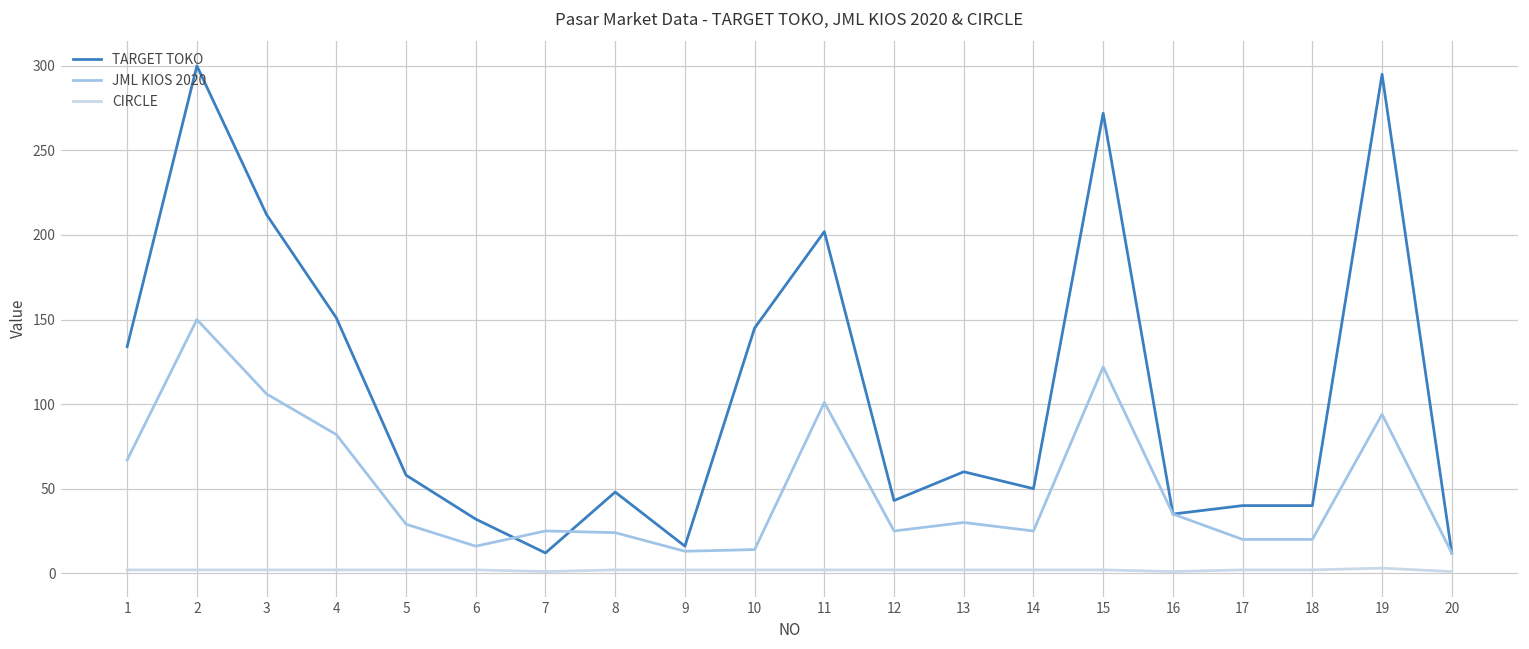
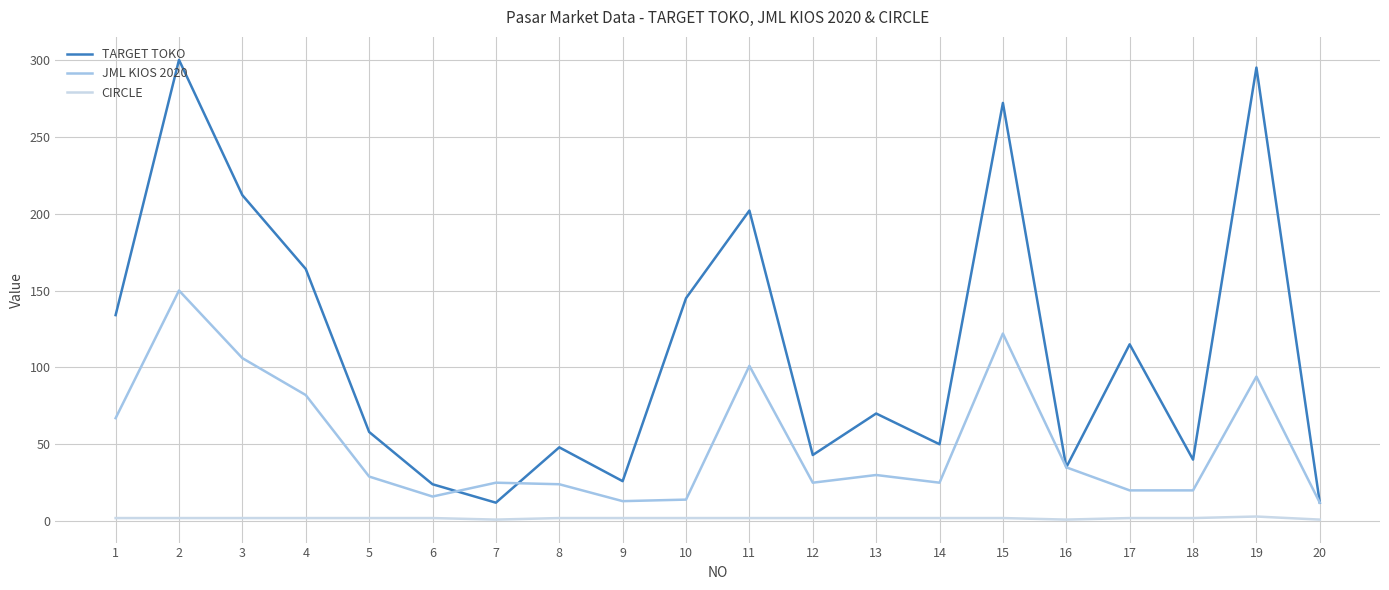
TARGET TOKO, 4: 151 -> 164
TARGET TOKO, 6: 32 -> 24
TARGET TOKO, 9: 16 -> 26
TARGET TOKO, 13: 60 -> 70
TARGET TOKO, 17: 40 -> 115
